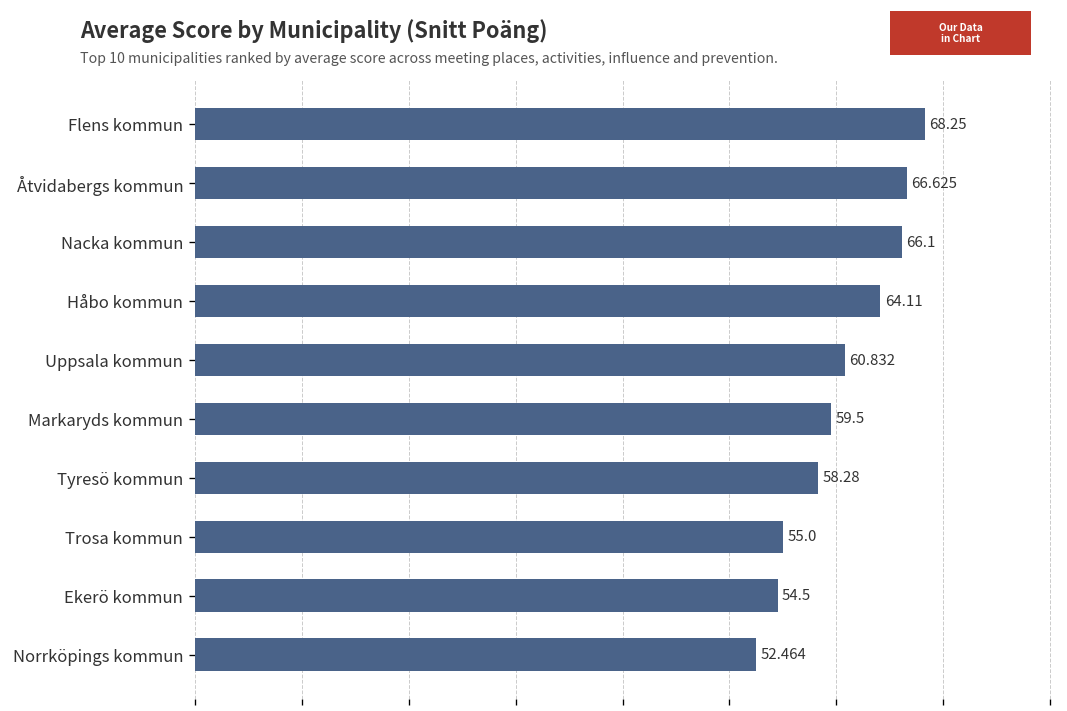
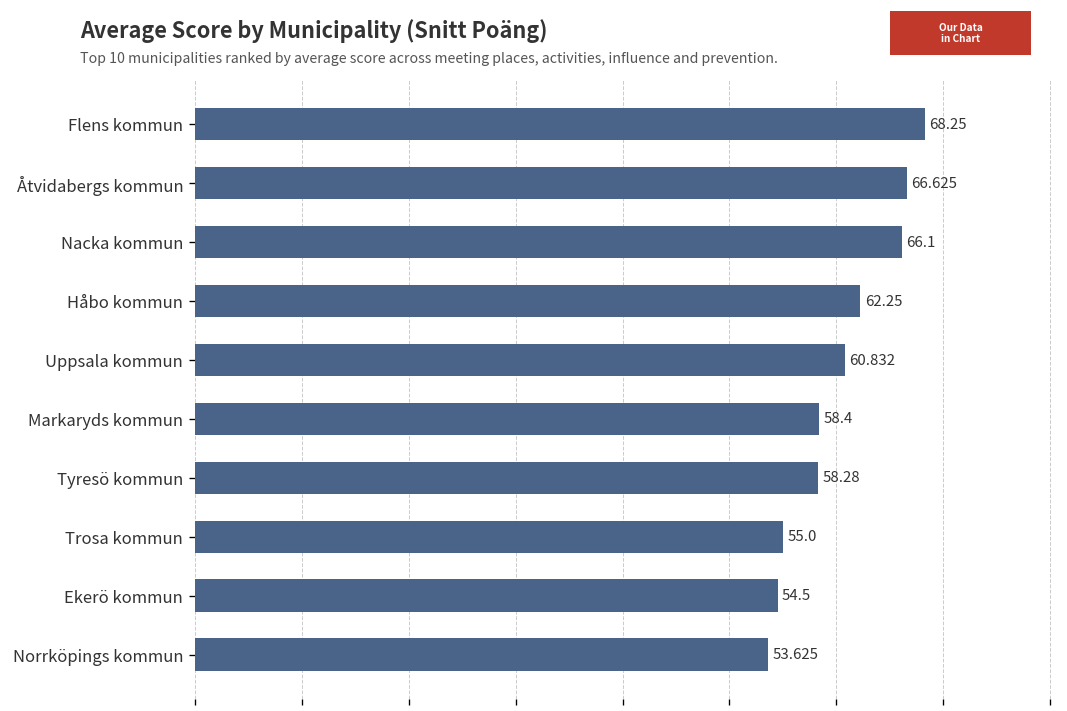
Håbo kommun: 64.11 -> 62.25
Markaryds kommun: 59.5 -> 58.4
Norrköpings kommun: 52.464 -> 53.625
